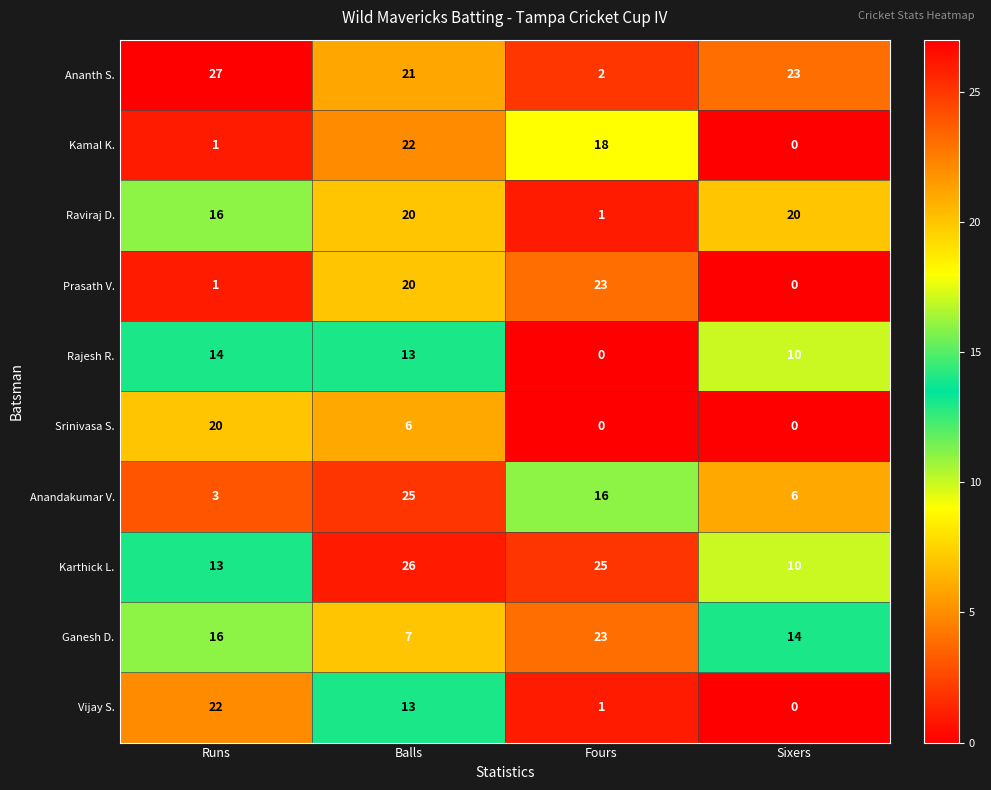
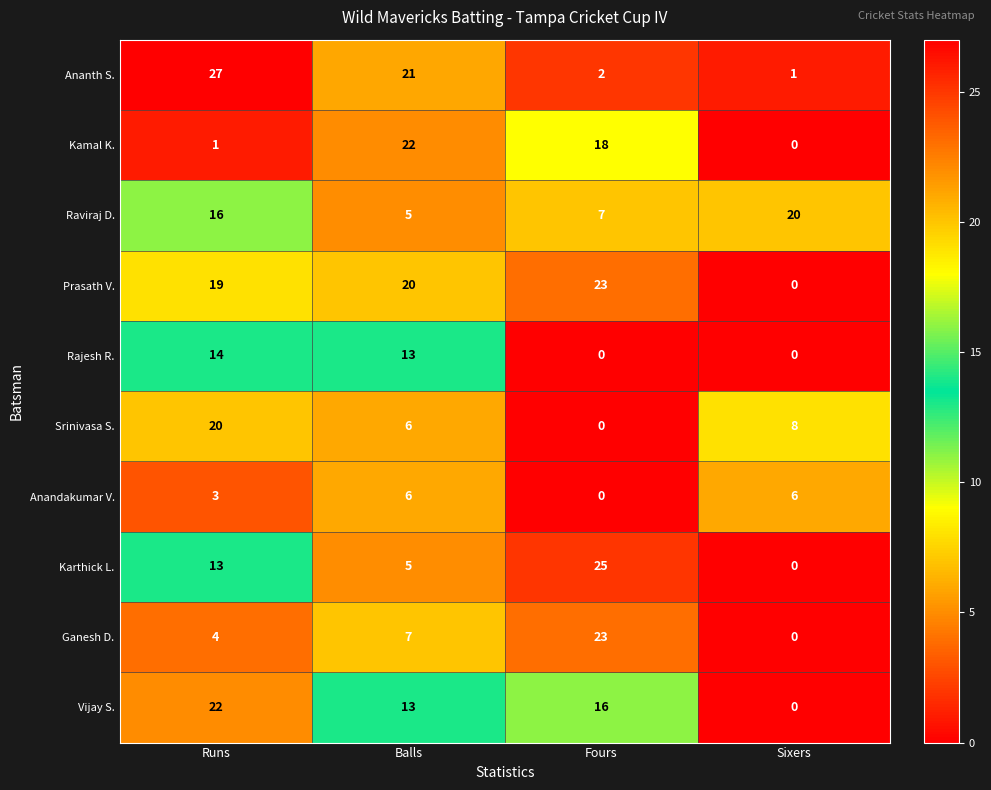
Ananth S., Sixers: 23 -> 1
Raviraj D., Balls: 20 -> 5
Raviraj D., Fours: 1 -> 7
Prasath V., Runs: 1 -> 19
Rajesh R., Sixers: 10 -> 0
Srinivasa S., Sixers: 0 -> 8
Anandakumar V., Balls: 25 -> 6
Anandakumar V., Fours: 16 -> 0
Karthick L., Balls: 26 -> 5
Karthick L., Sixers: 10 -> 0
Ganesh D., Runs: 16 -> 4
Ganesh D., Sixers: 14 -> 0
Vijay S., Fours: 1 -> 16
